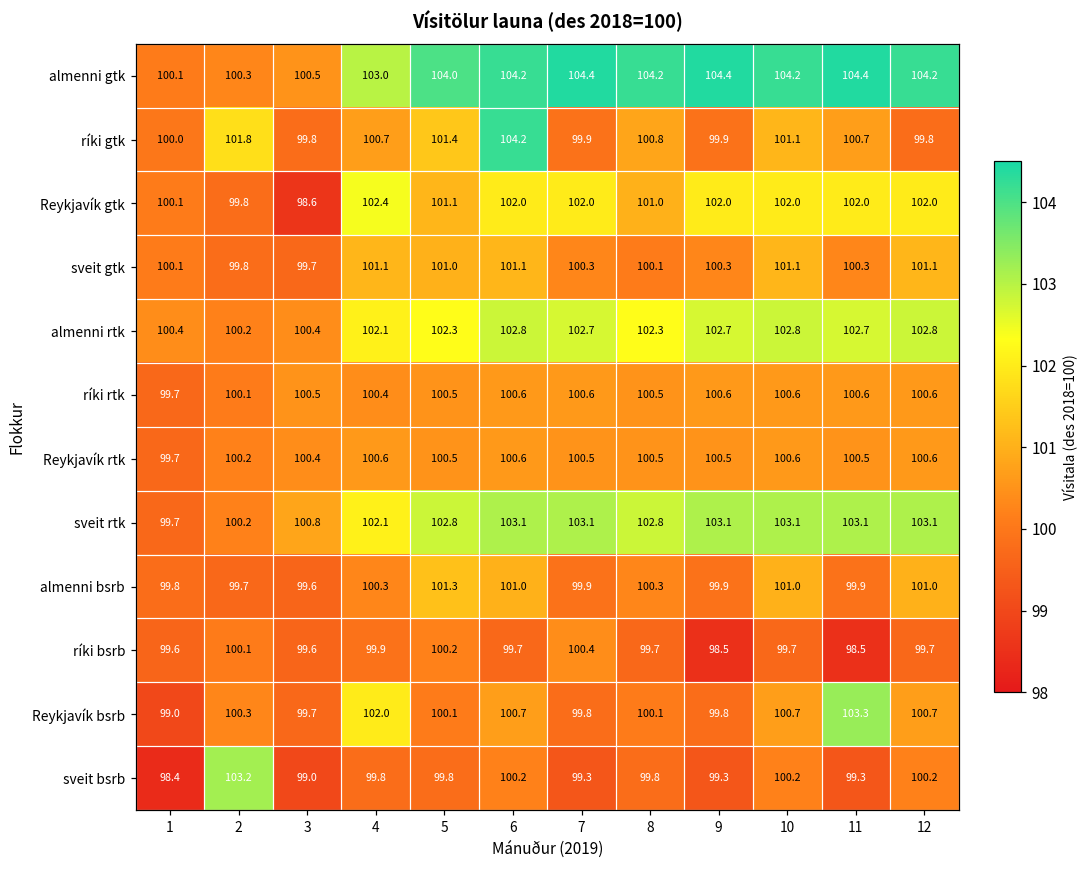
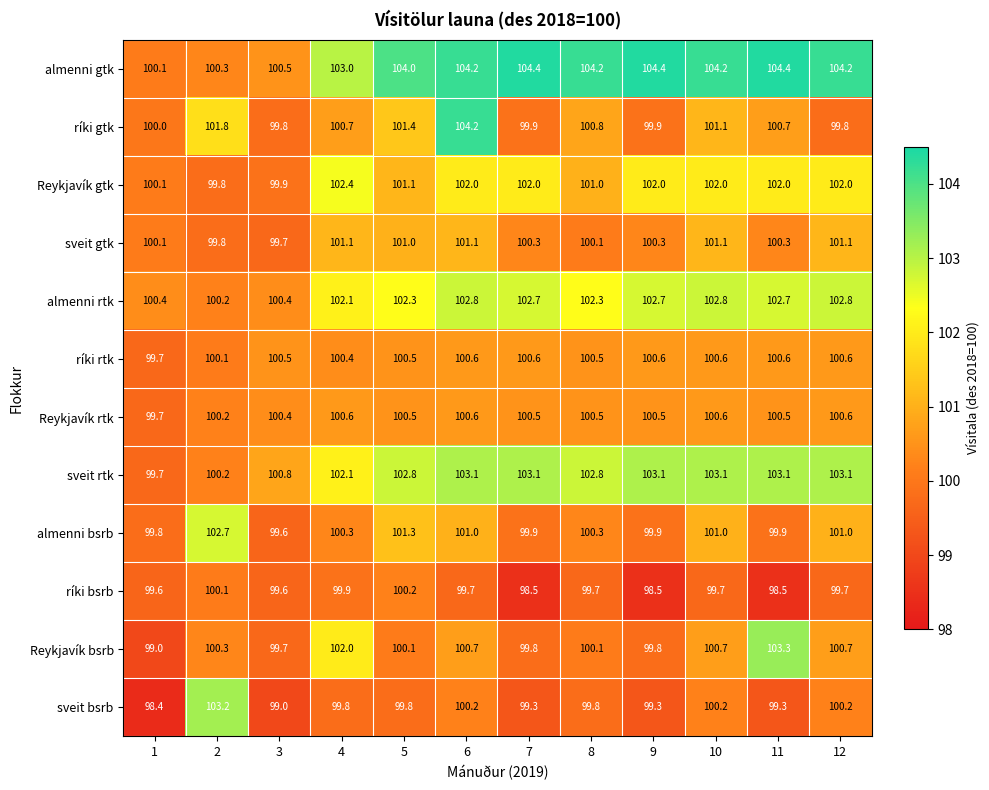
Reykjavík gtk, 3: 98.6 -> 99.9
almenni bsrb, 2: 99.7 -> 102.7
ríki bsrb, 7: 100.4 -> 98.5
